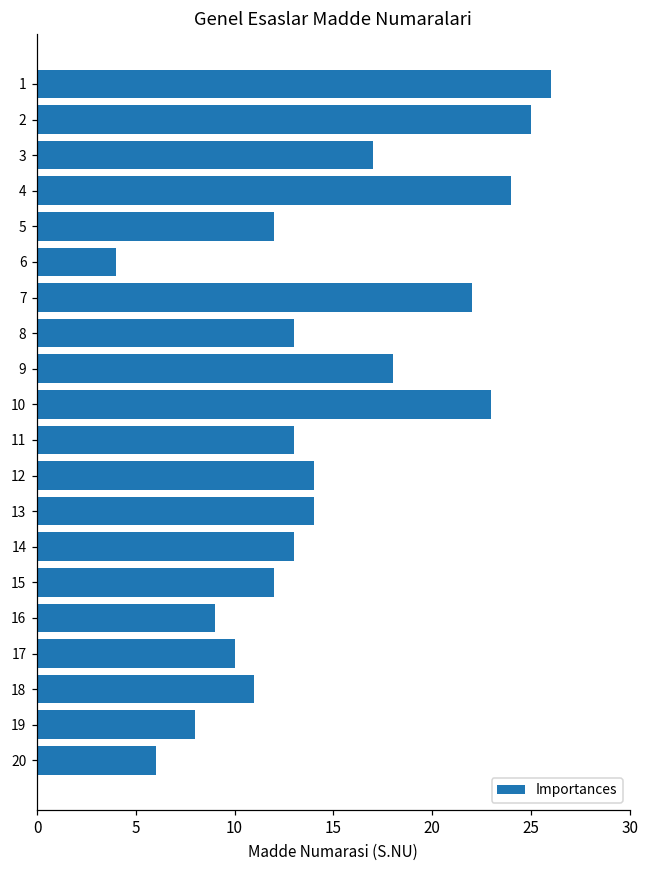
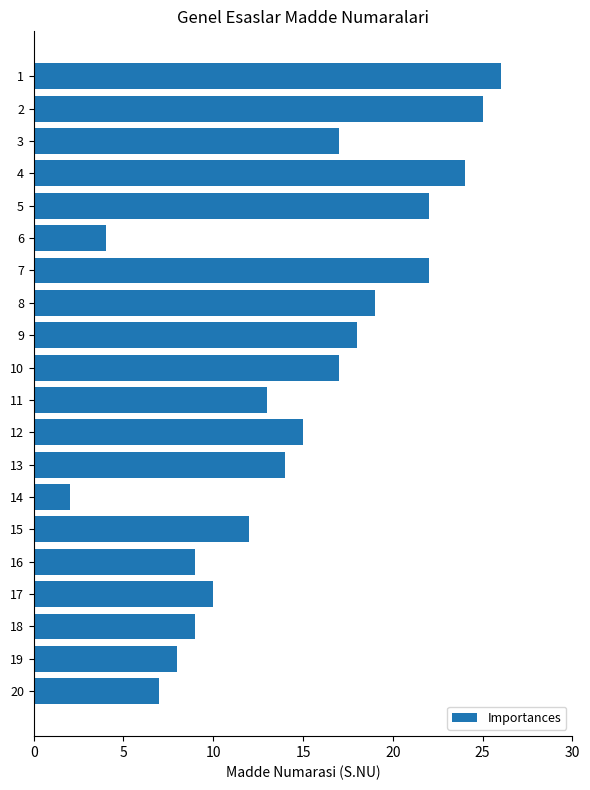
5: 12 -> 22
8: 13 -> 19
10: 23 -> 17
12: 14 -> 15
14: 13 -> 2
18: 11 -> 9
20: 6 -> 7
